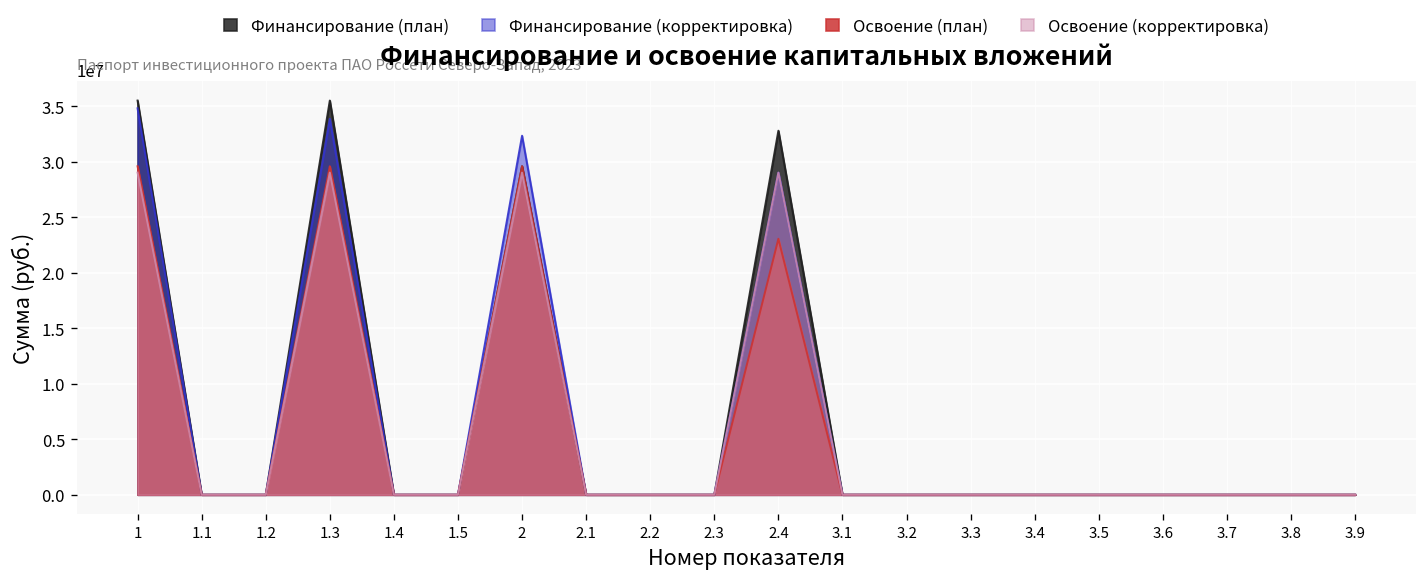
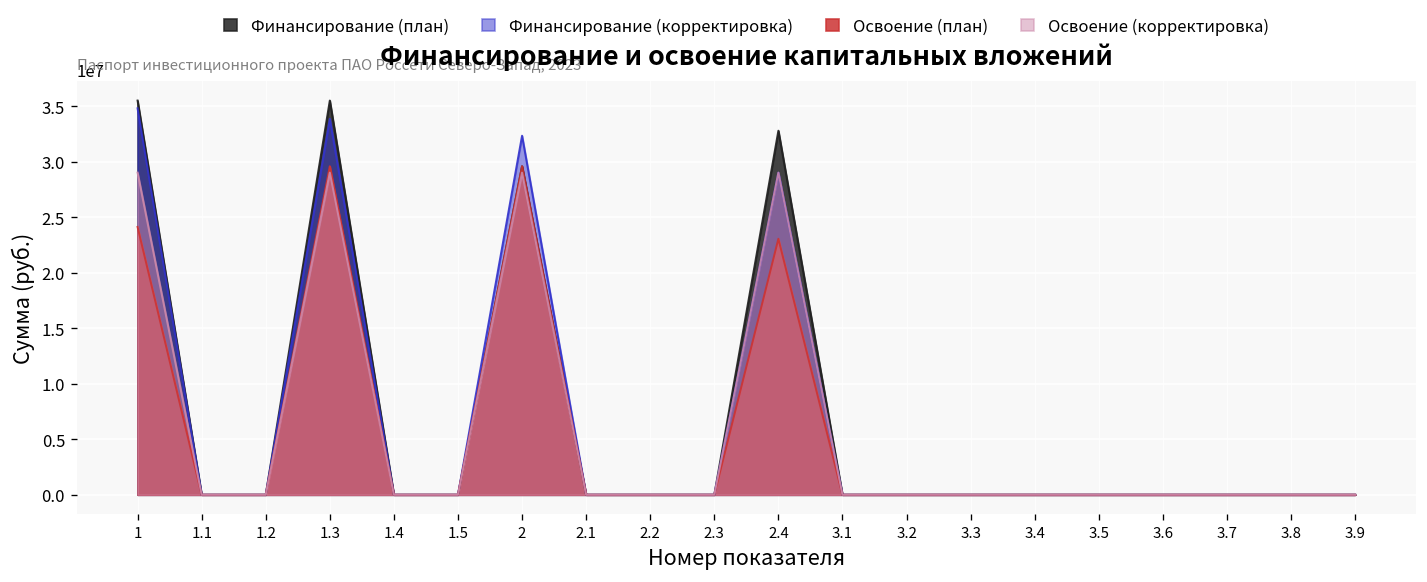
Освоение (план), 1: 30000000 -> 24000000
